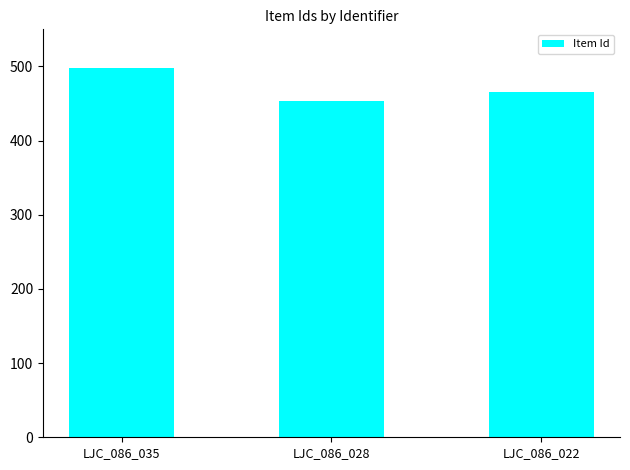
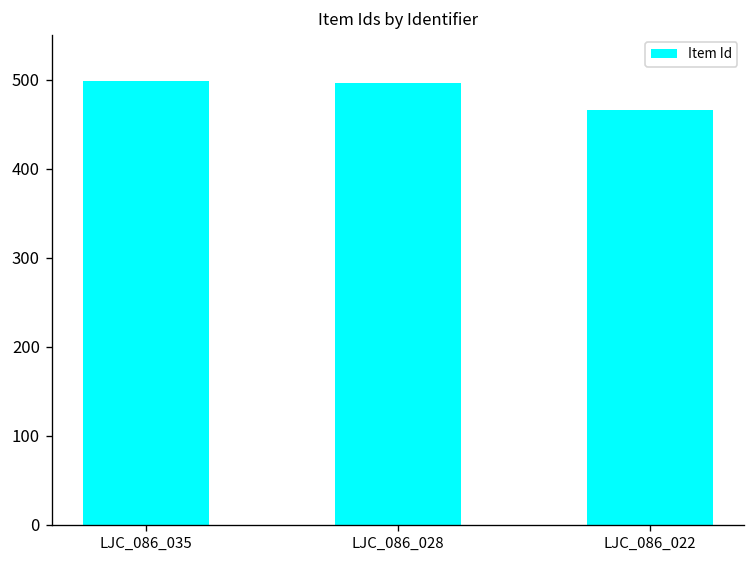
LJC_086_028: 450 -> 500
